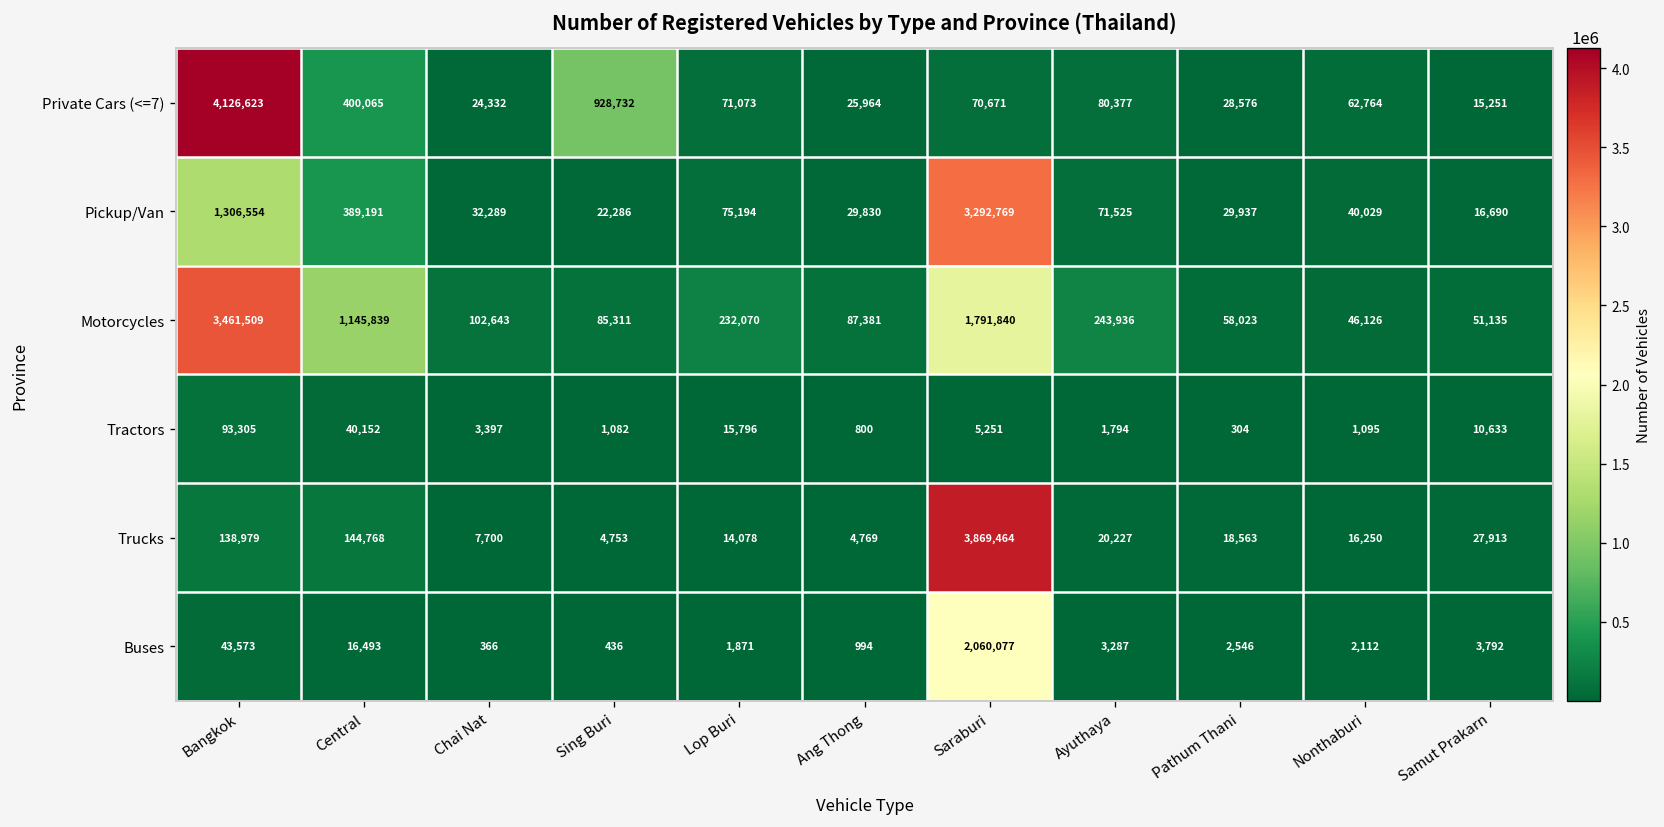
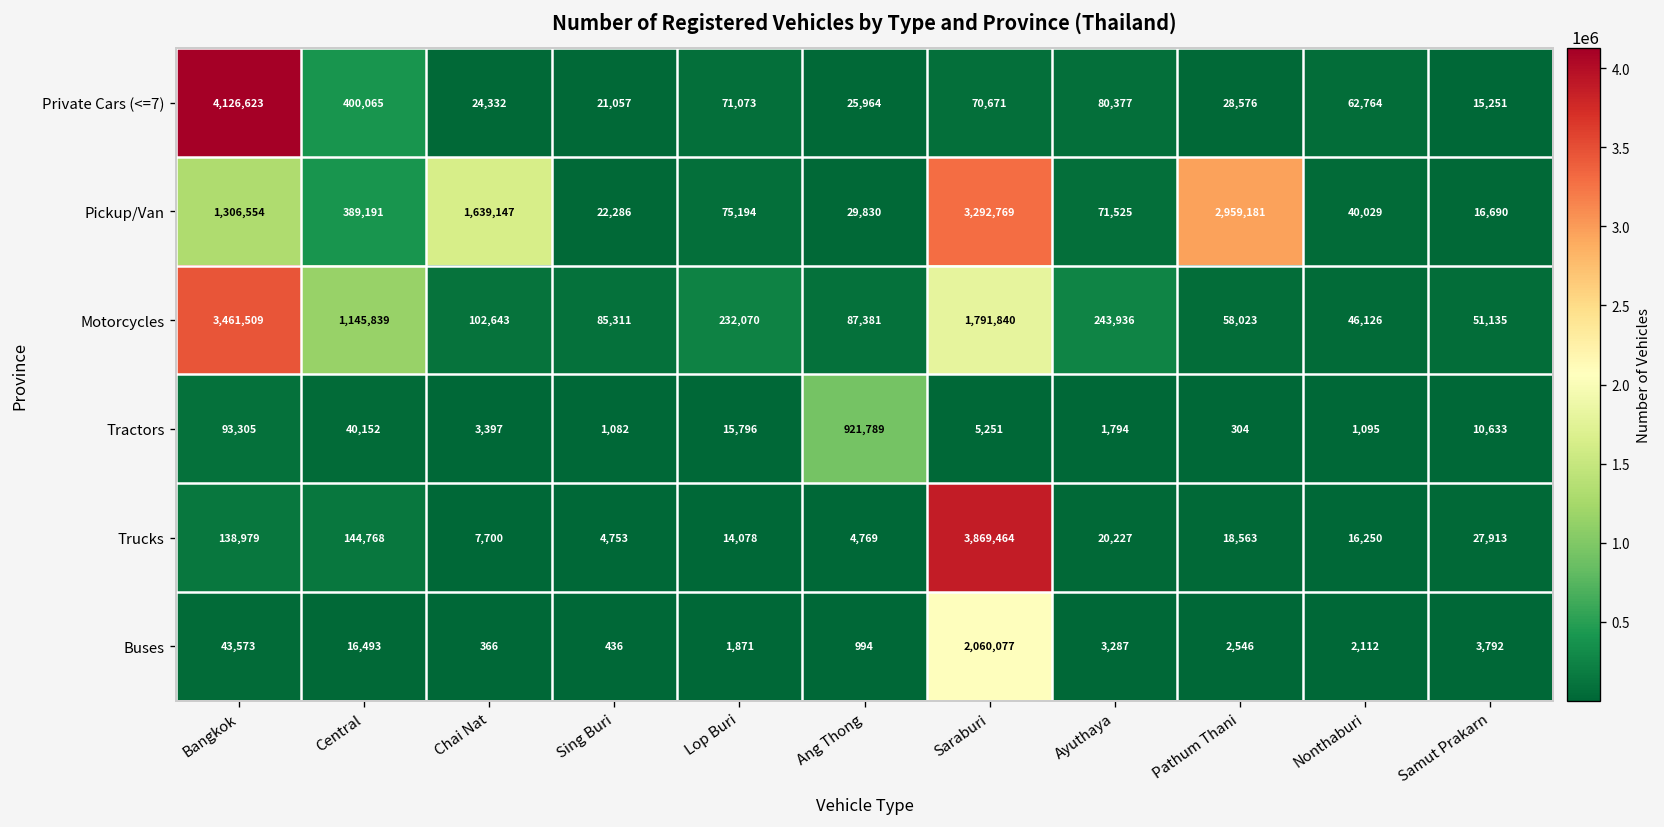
Private Cars (<=7), Sing Buri: 928,732 -> 21,057
Pickup/Van, Chai Nat: 32,289 -> 1,639,147
Pickup/Van, Pathum Thani: 29,937 -> 2,959,181
Tractors, Ang Thong: 800 -> 921,789
